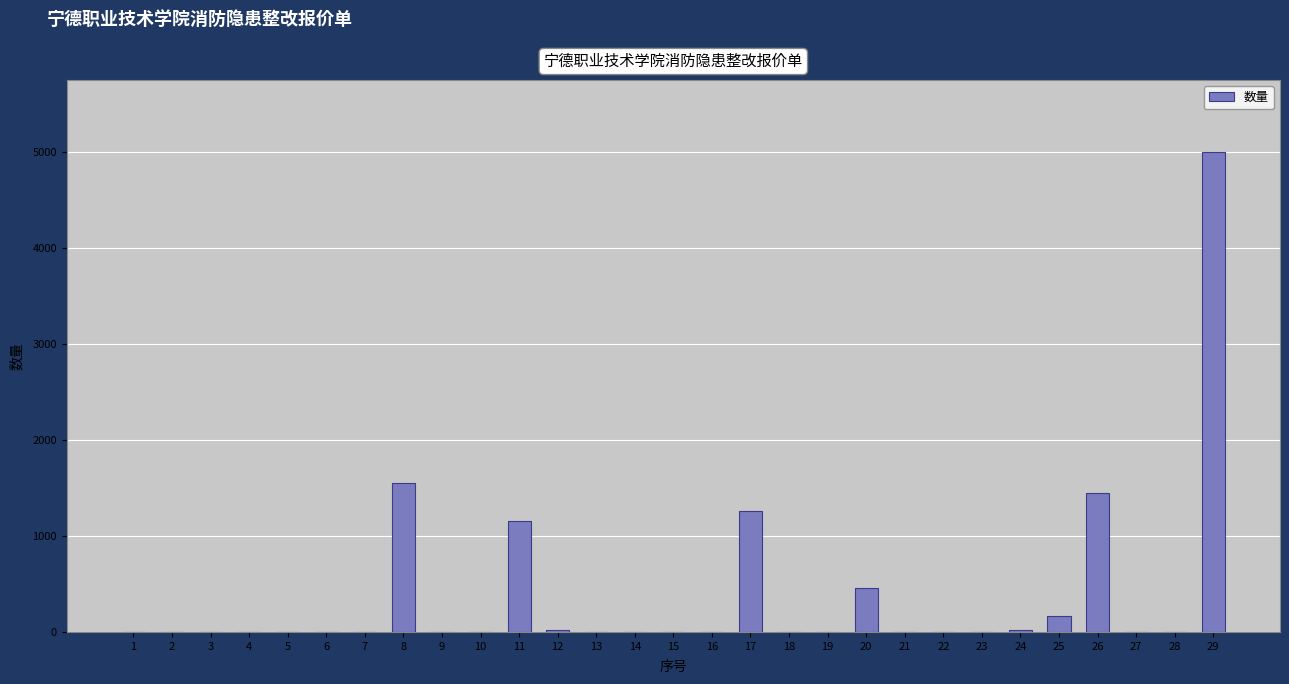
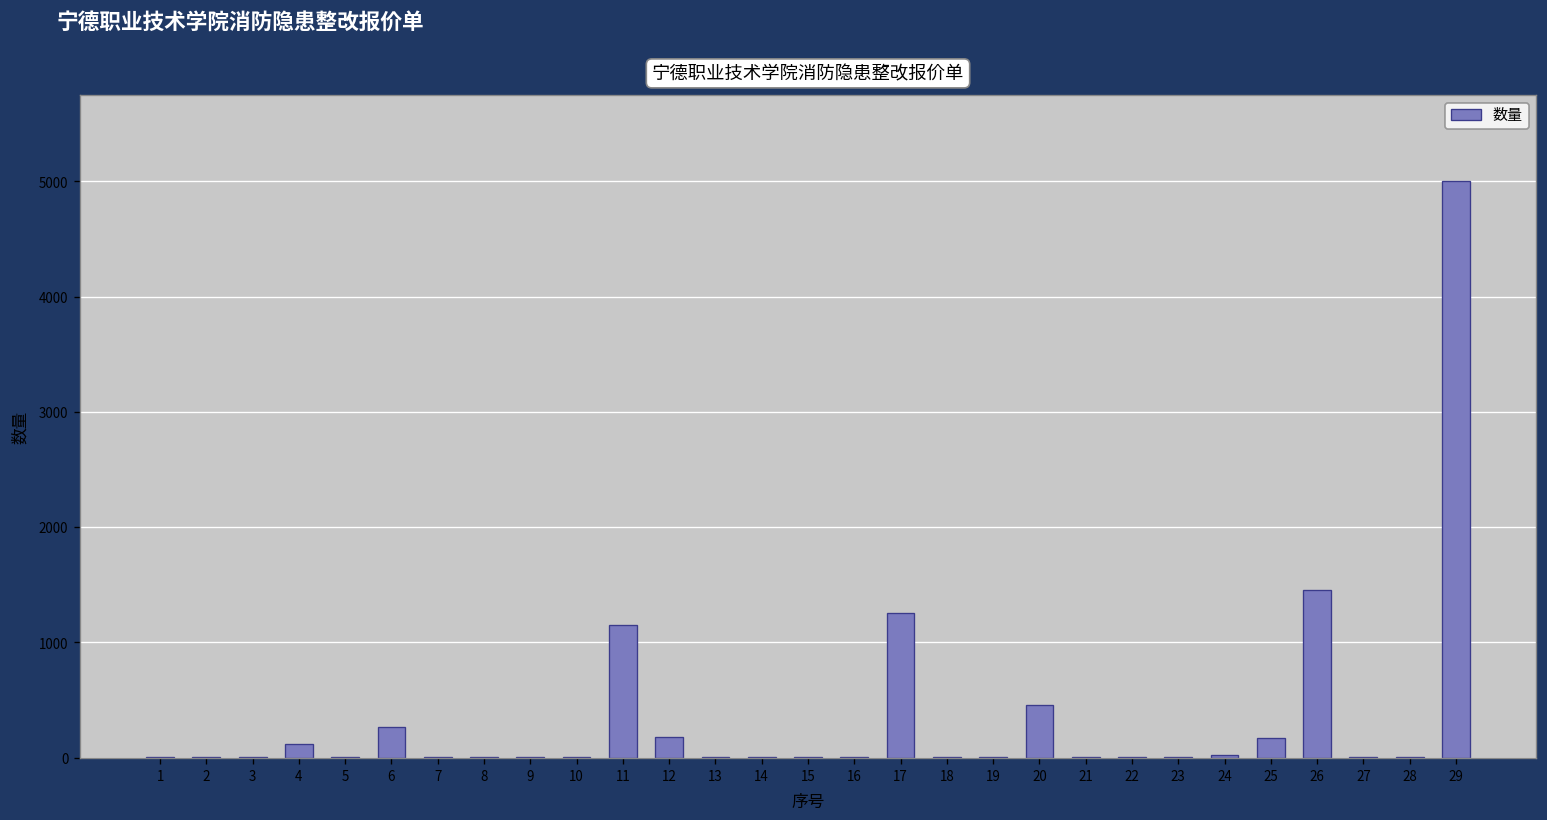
4: 0 -> 100
6: 0 -> 300
8: 1600 -> 0
12: 0 -> 200
